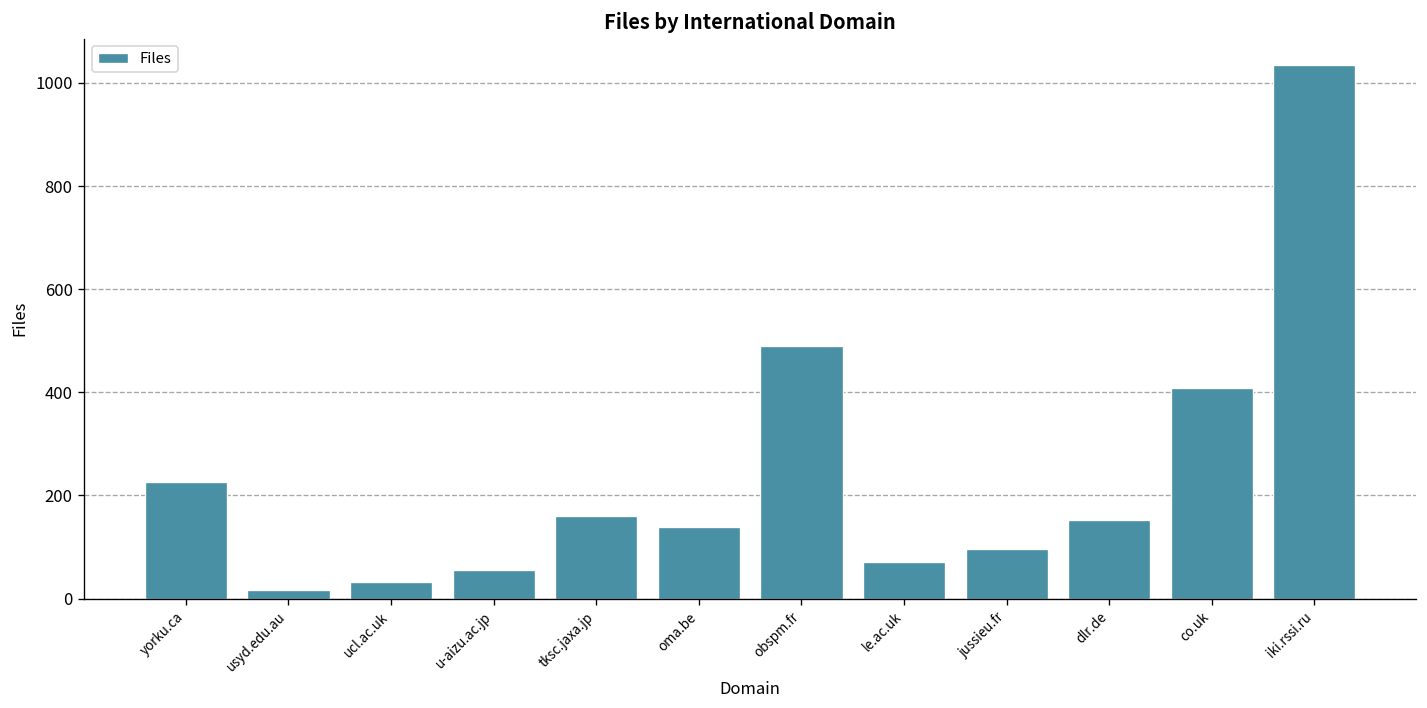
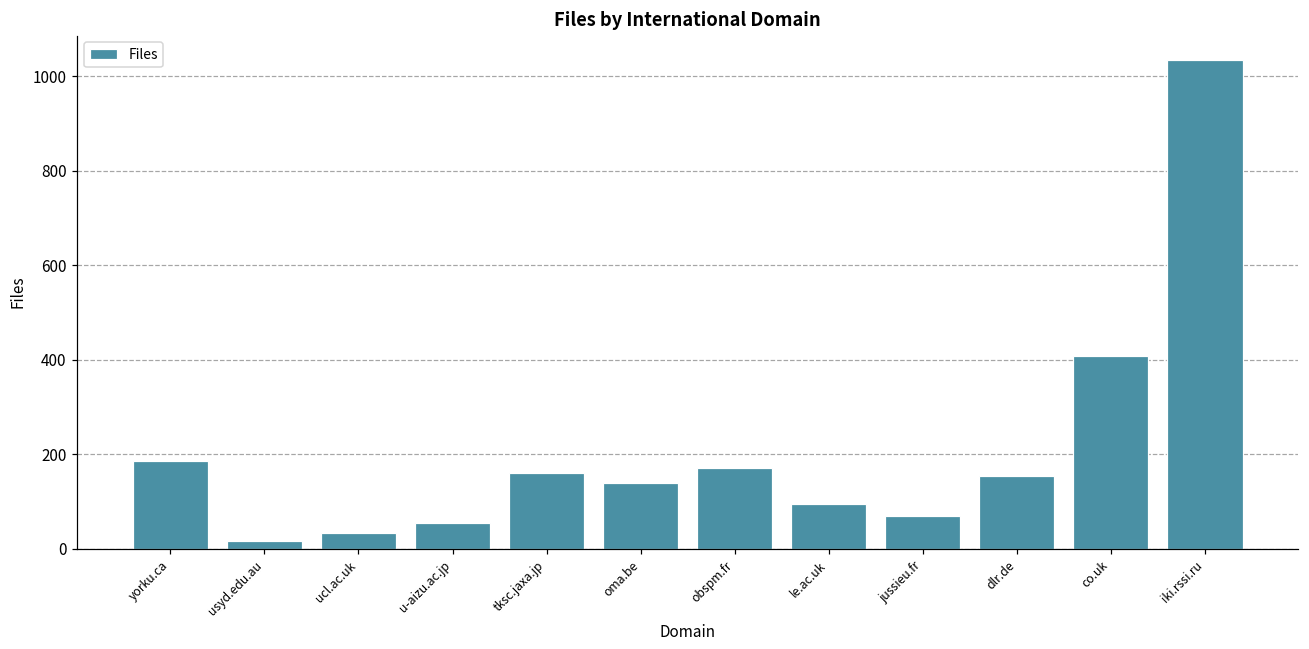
yorku.ca: 230 -> 190
obspm.fr: 490 -> 170
le.ac.uk: 70 -> 90
jussieu.fr: 100 -> 70
